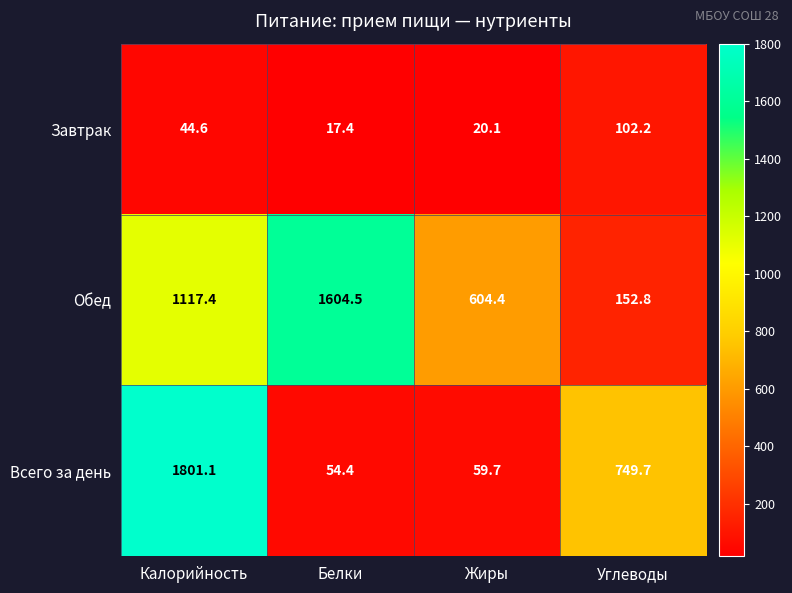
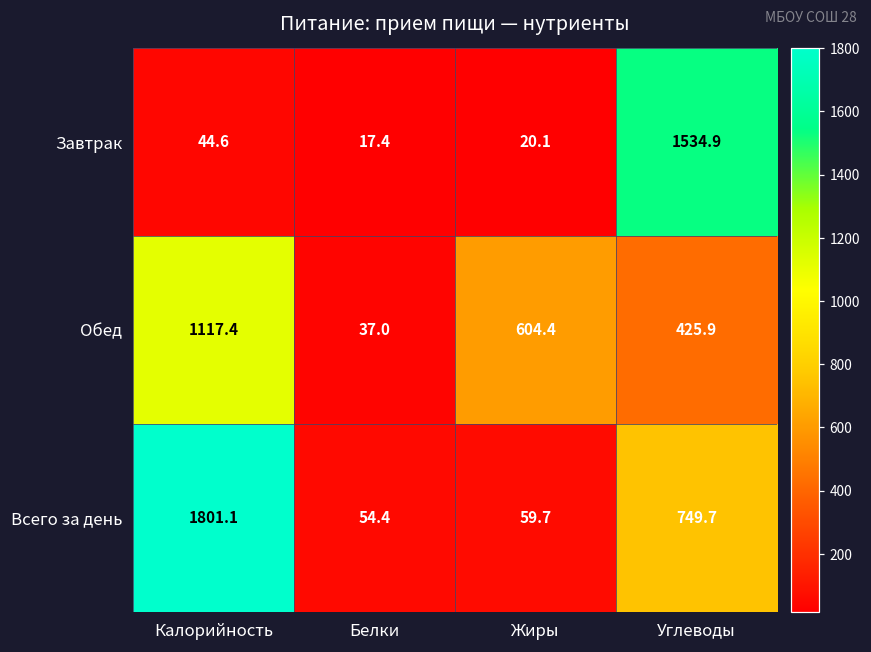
Завтрак, Углеводы: 102.2 -> 1534.9
Обед, Белки: 1604.5 -> 37.0
Обед, Углеводы: 152.8 -> 425.9
